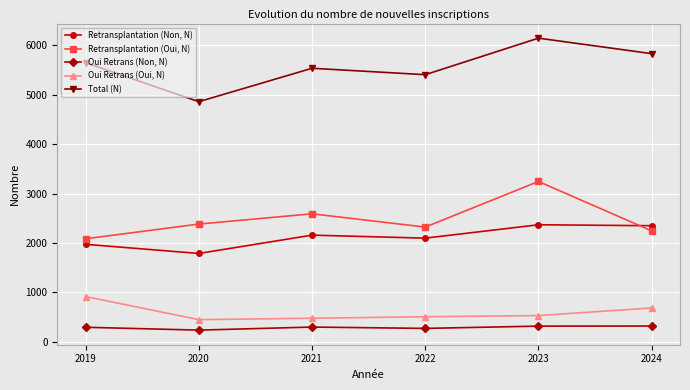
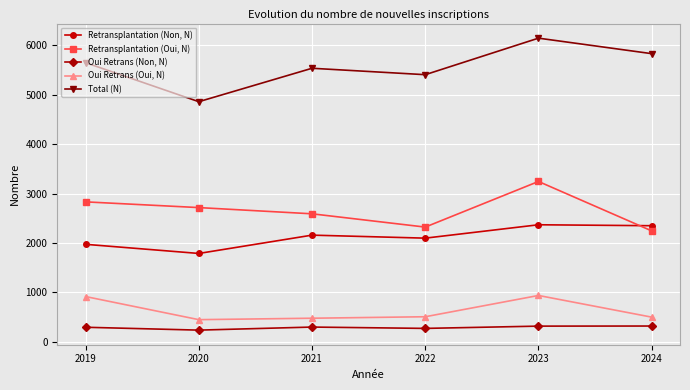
Retransplantation (Oui, N), 2019: 2100 -> 2800
Retransplantation (Oui, N), 2020: 2400 -> 2700
Oui Retrans (Oui, N), 2023: 500 -> 900
Oui Retrans (Oui, N), 2024: 700 -> 500
